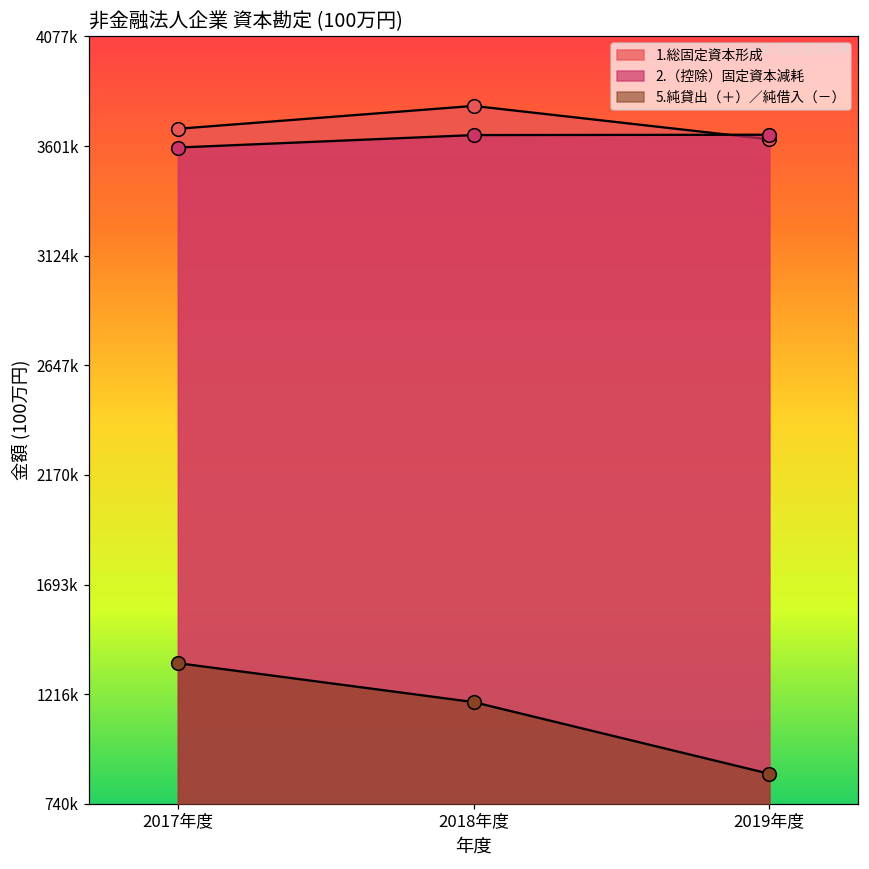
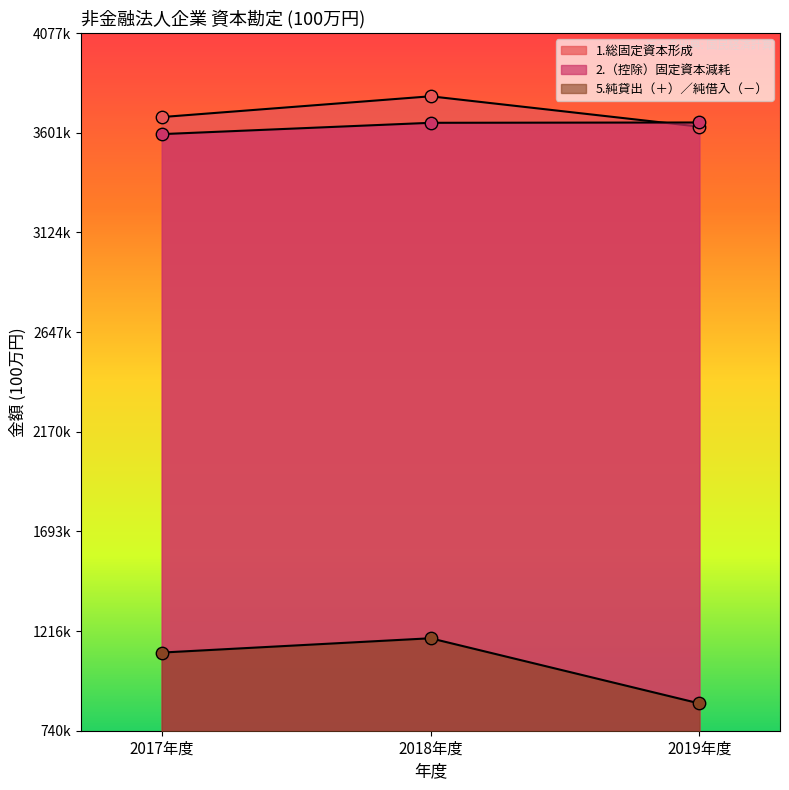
5.純貸出（＋）／純借入（－）, 2017年度: 1350000 -> 1110000
